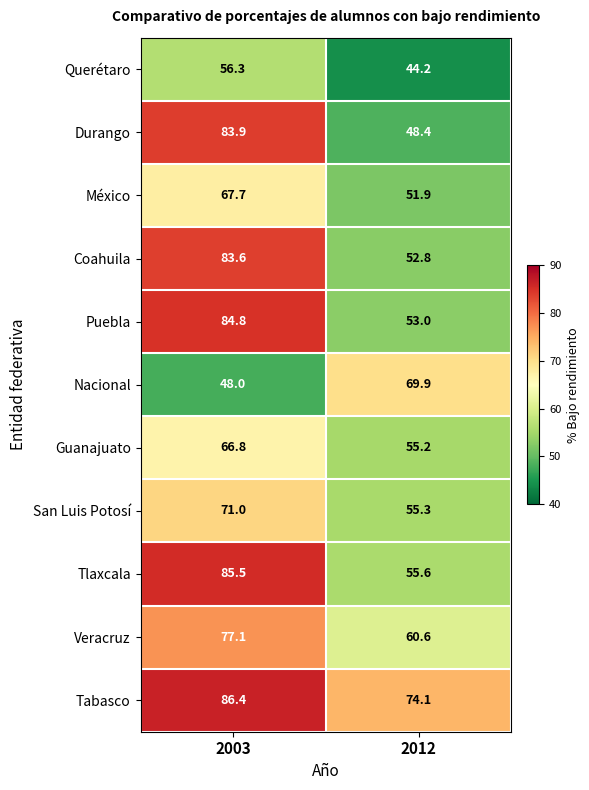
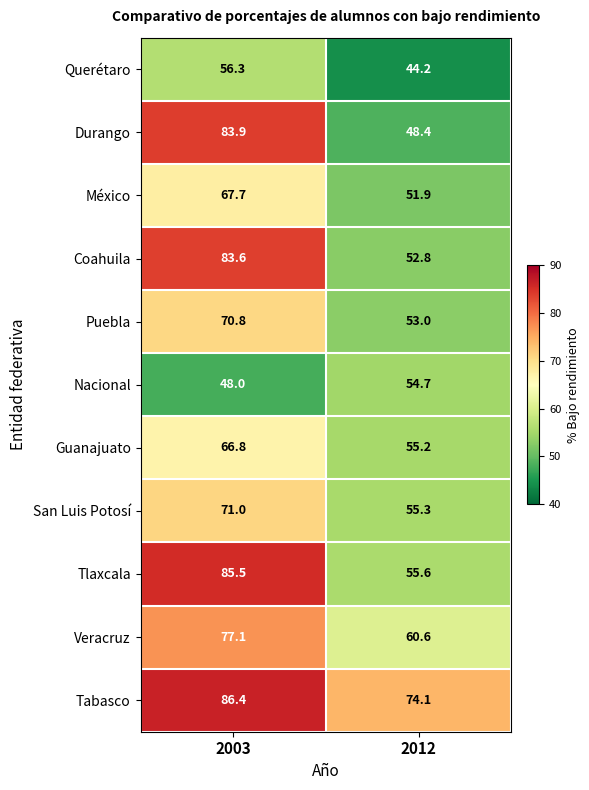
Puebla, 2003: 84.8 -> 70.8
Nacional, 2012: 69.9 -> 54.7
